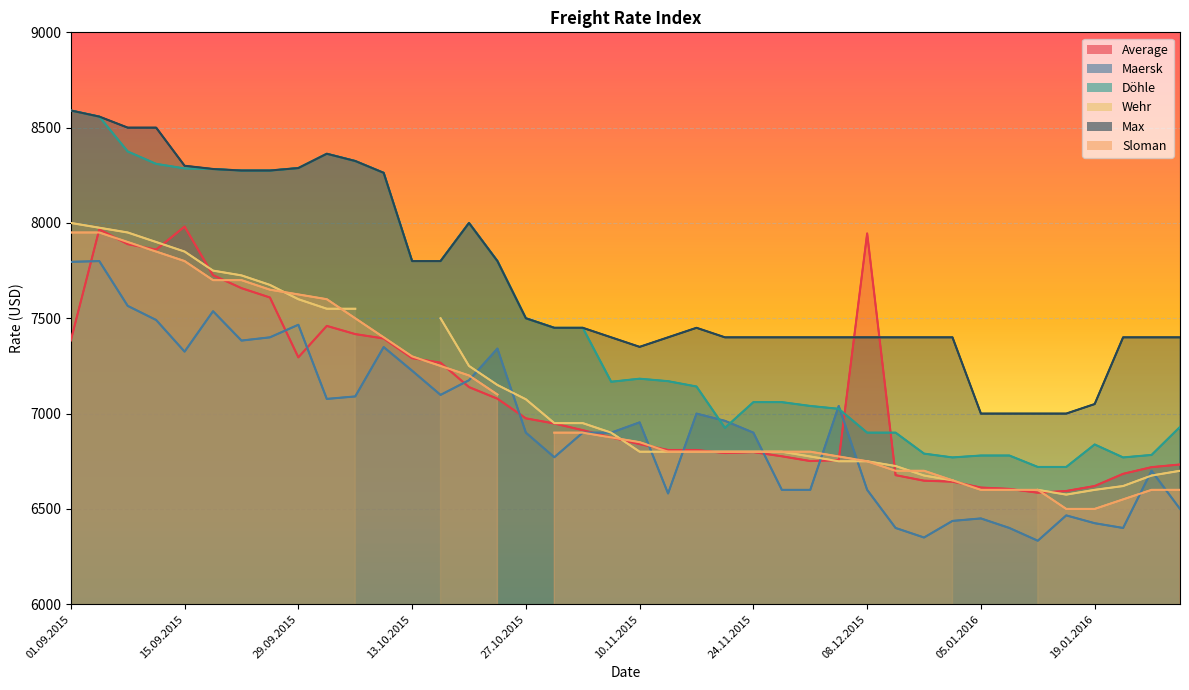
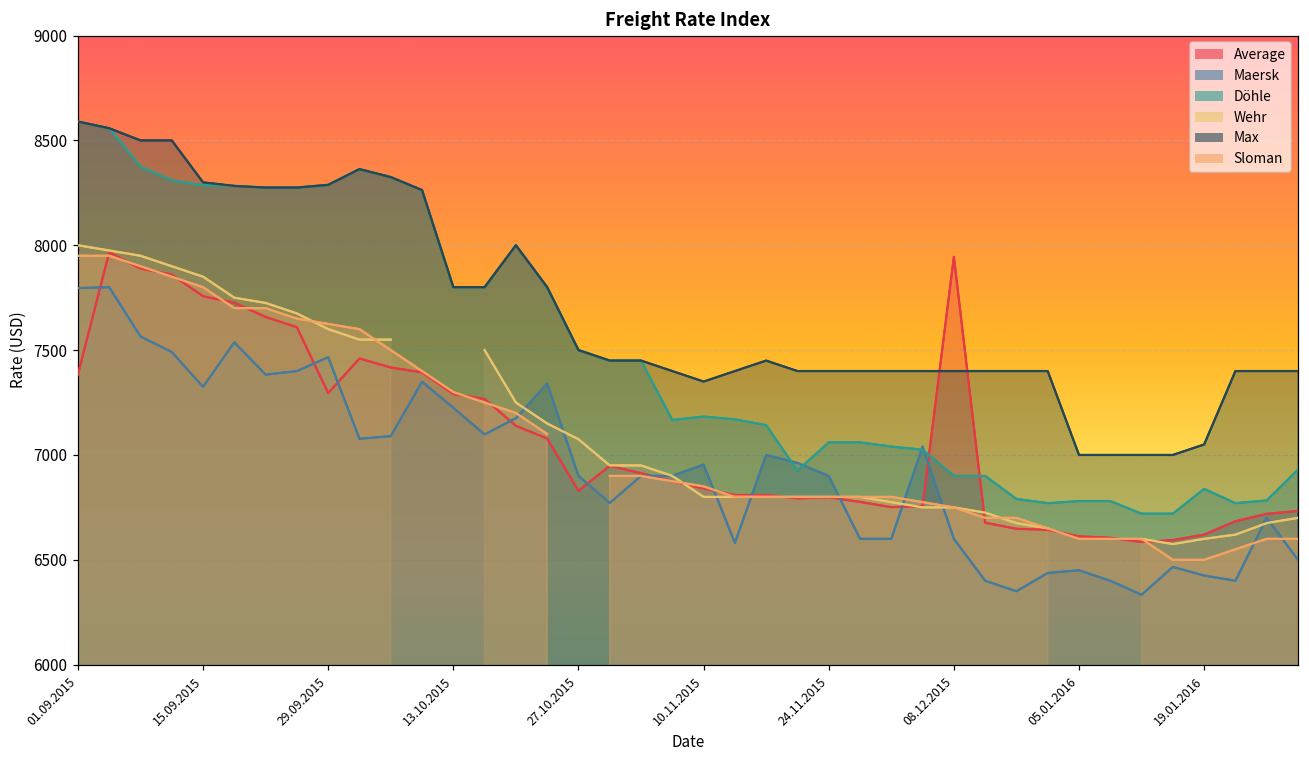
Average, 15.09.2015: 7980 -> 7760
Average, 27.10.2015: 6980 -> 6830
